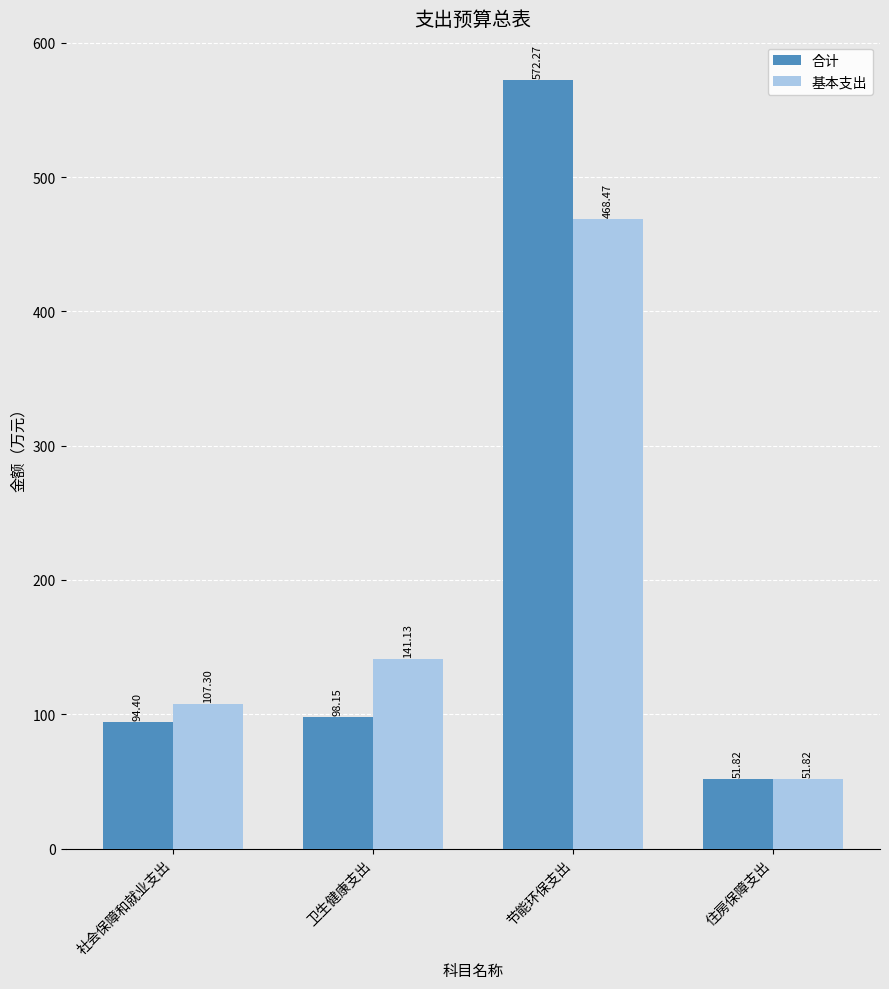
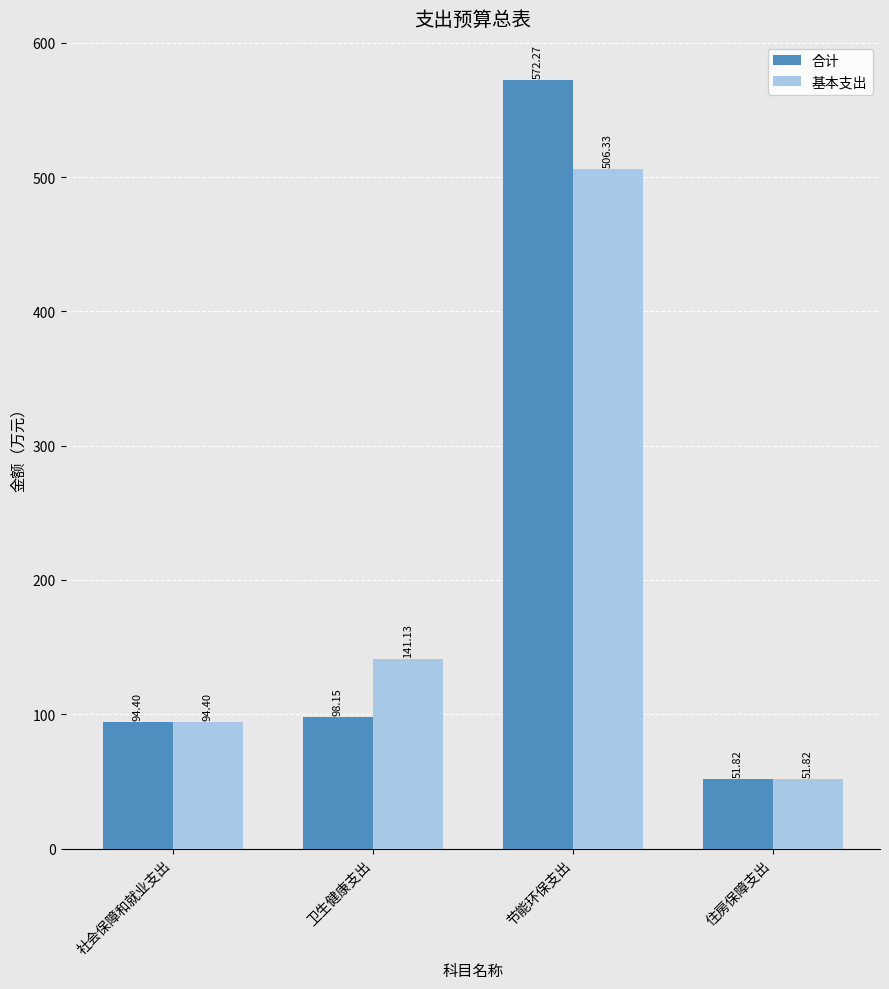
基本支出, 社会保障和就业支出: 107.30 -> 94.40
基本支出, 节能环保支出: 468.47 -> 506.33
